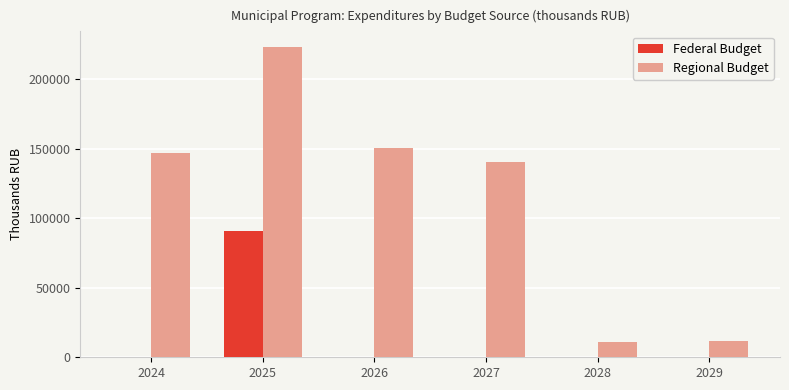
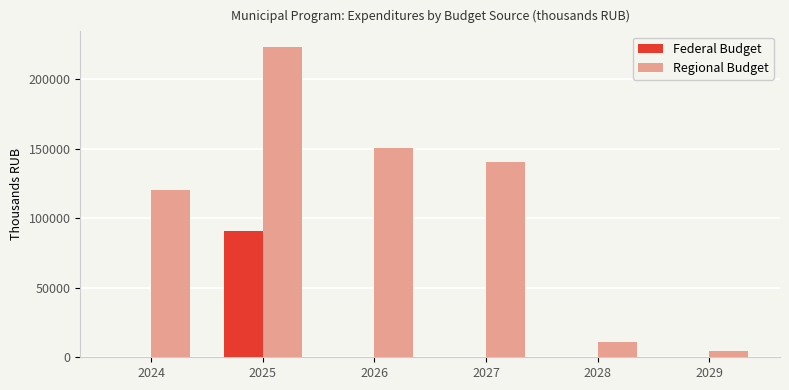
Regional Budget, 2024: 147000 -> 121000
Regional Budget, 2029: 11000 -> 5000
